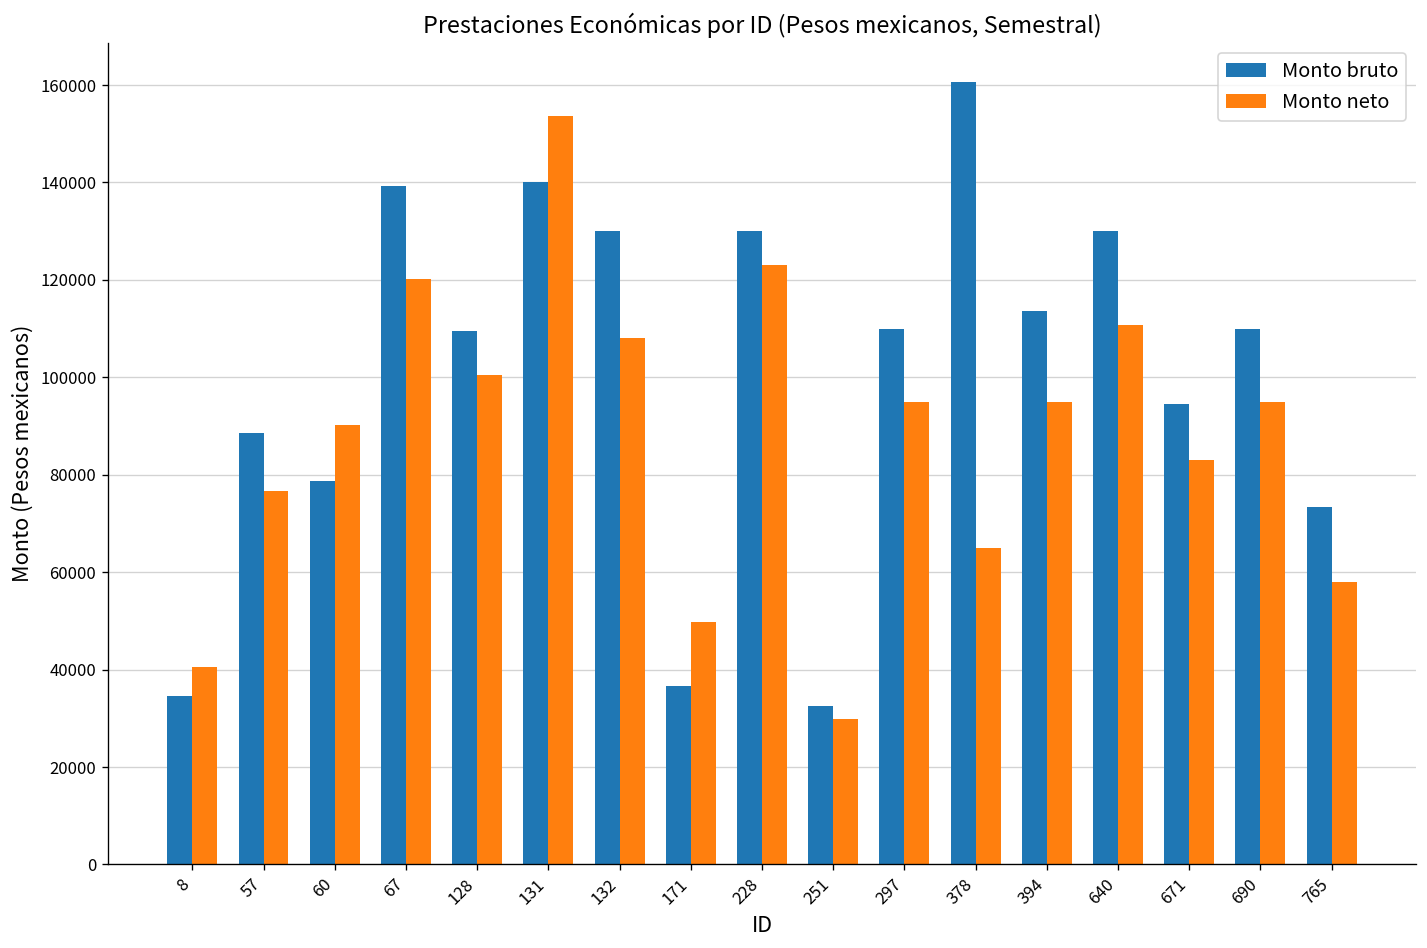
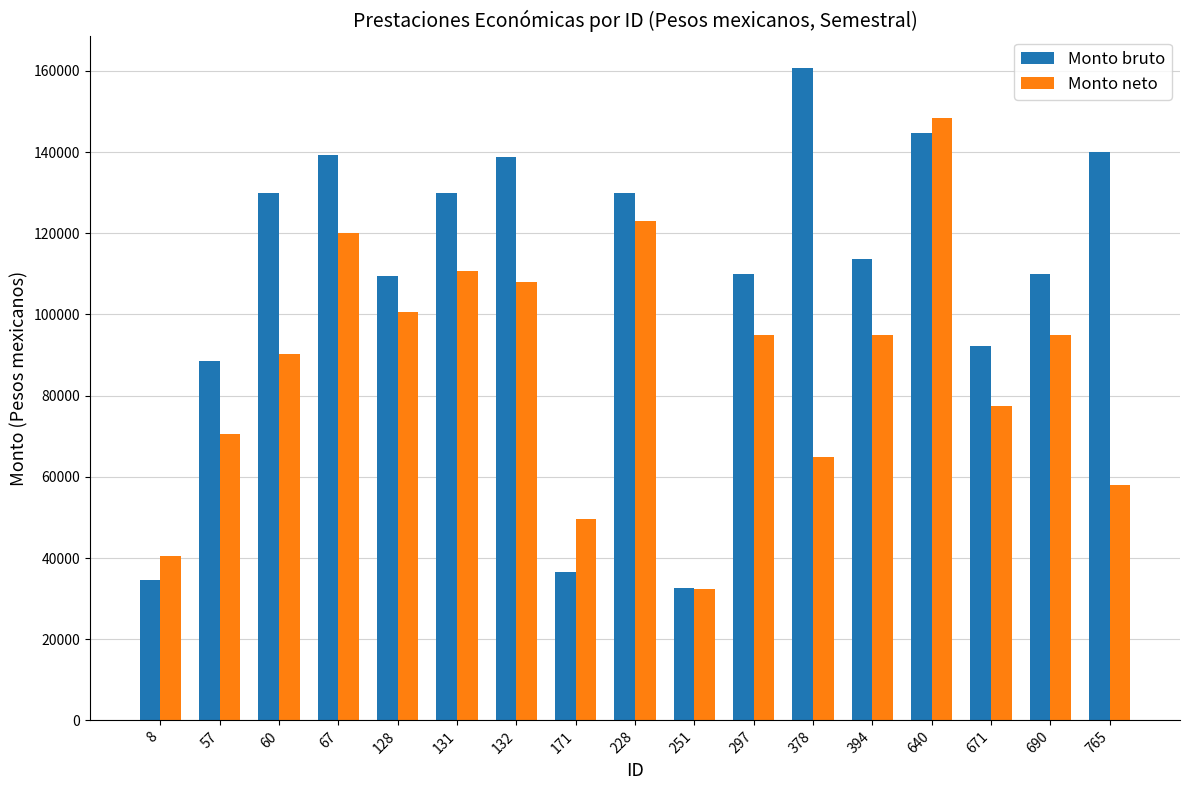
Monto neto, 57: 77000 -> 71000
Monto bruto, 60: 79000 -> 130000
Monto bruto, 131: 140000 -> 130000
Monto neto, 131: 154000 -> 111000
Monto bruto, 132: 130000 -> 139000
Monto neto, 251: 30000 -> 32000
Monto bruto, 640: 130000 -> 145000
Monto neto, 640: 111000 -> 148000
Monto bruto, 671: 95000 -> 92000
Monto neto, 671: 83000 -> 78000
Monto bruto, 765: 73000 -> 140000
